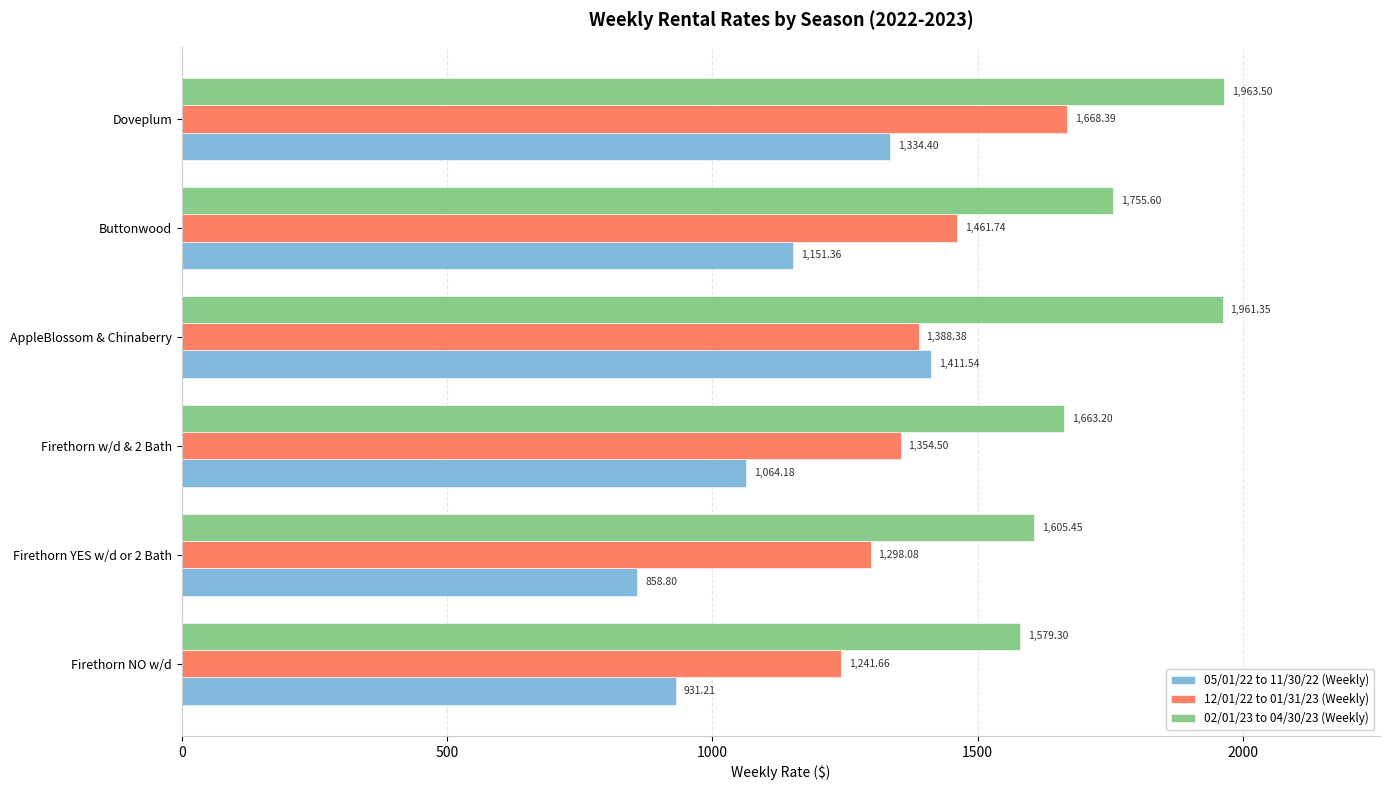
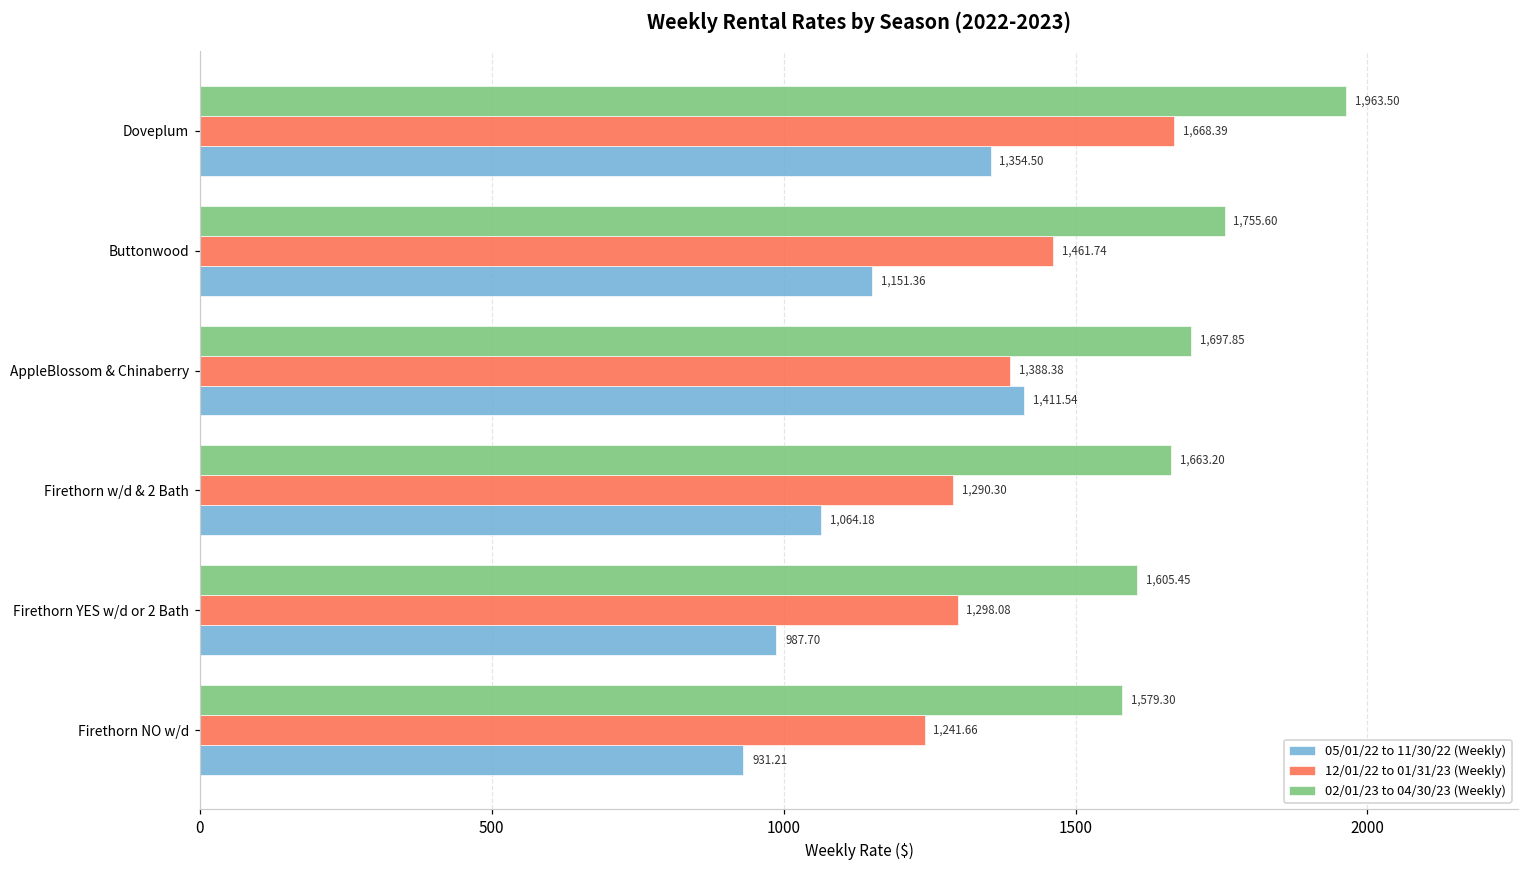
05/01/22 to 11/30/22 (Weekly), Doveplum: 1,334.40 -> 1,354.50
02/01/23 to 04/30/23 (Weekly), AppleBlossom & Chinaberry: 1,961.35 -> 1,697.85
12/01/22 to 01/31/23 (Weekly), Firethorn w/d & 2 Bath: 1,354.50 -> 1,290.30
05/01/22 to 11/30/22 (Weekly), Firethorn YES w/d or 2 Bath: 858.80 -> 987.70
